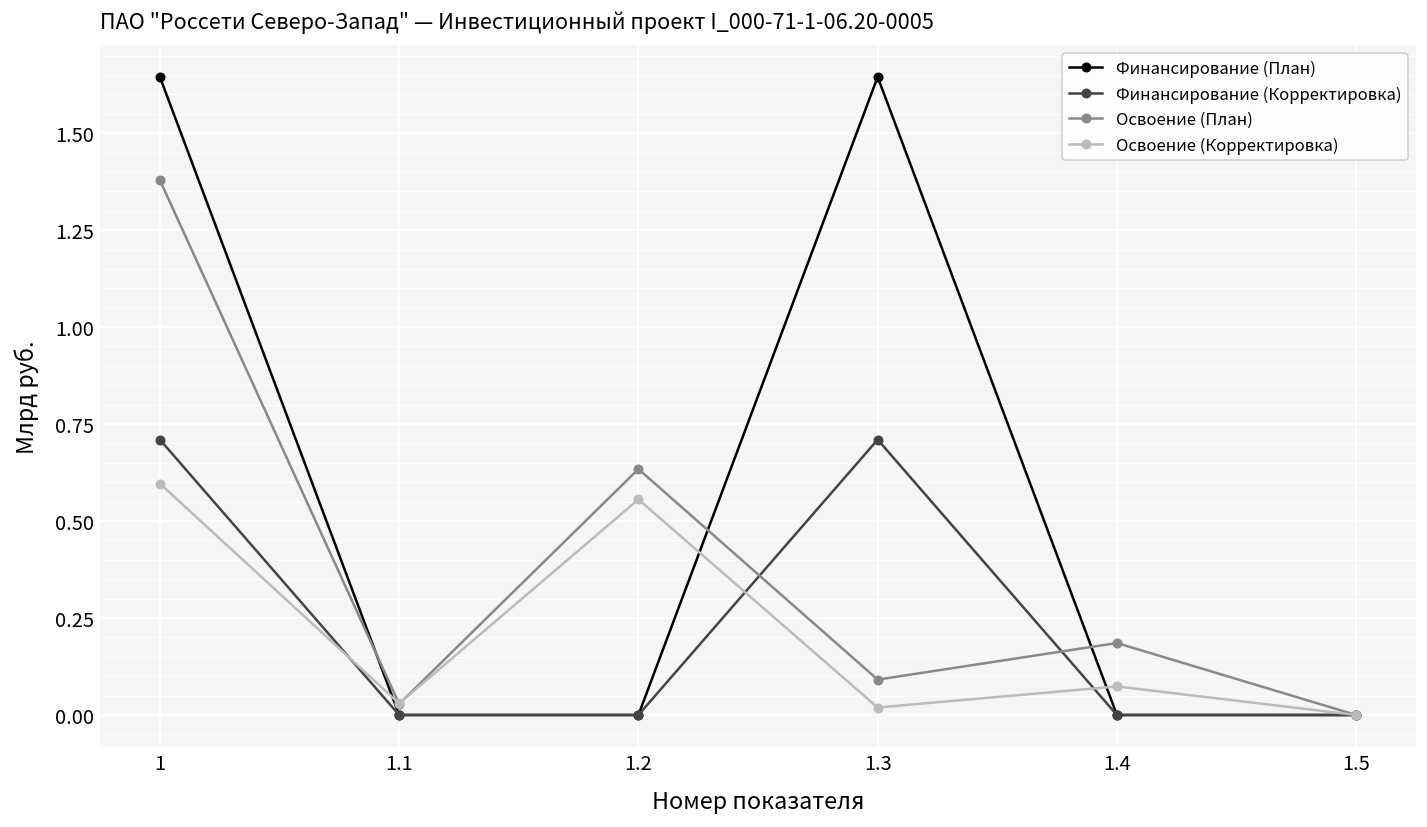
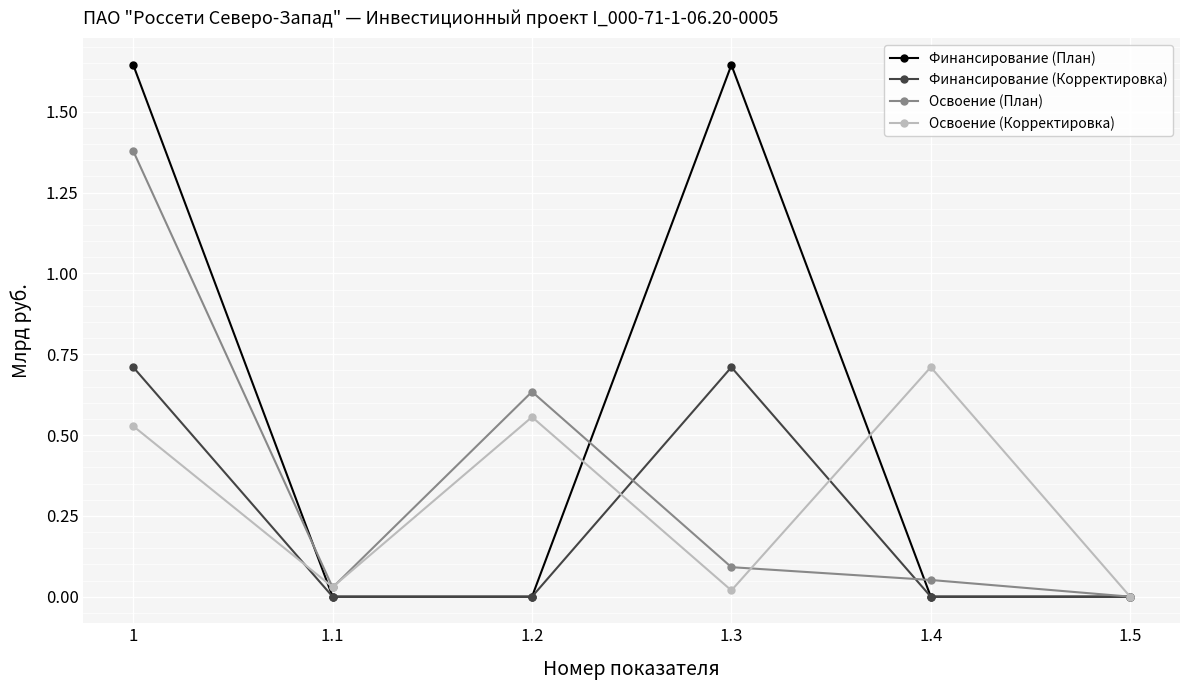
Освоение (Корректировка), 1: 0.60 -> 0.53
Освоение (План), 1.4: 0.19 -> 0.05
Освоение (Корректировка), 1.4: 0.07 -> 0.71
